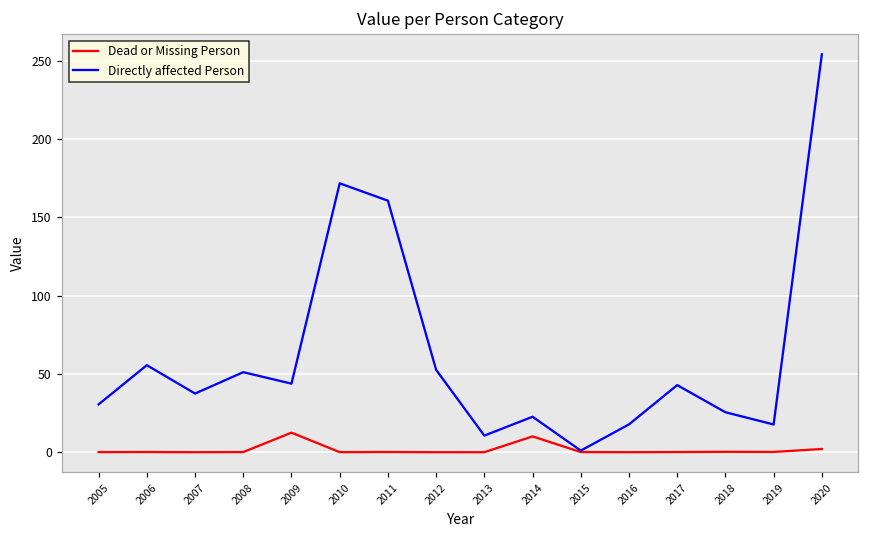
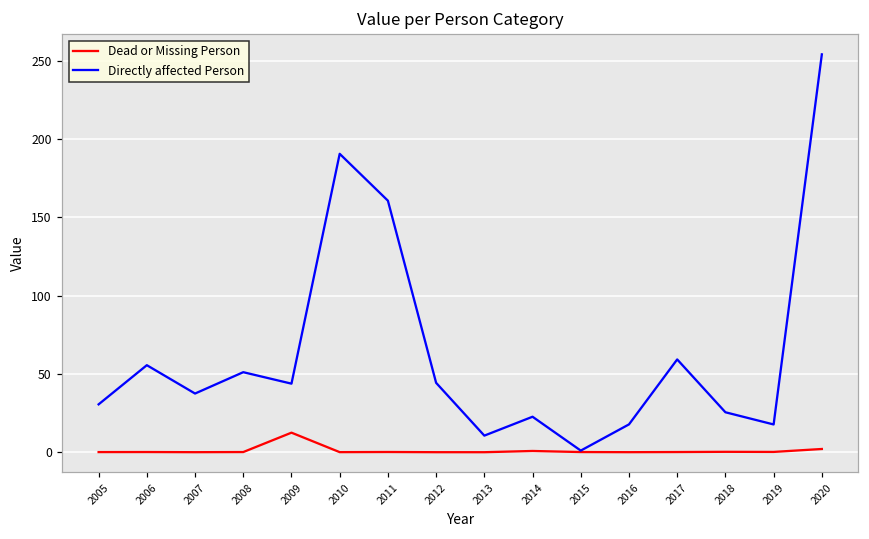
Directly affected Person, 2010: 172 -> 191
Directly affected Person, 2012: 53 -> 44
Dead or Missing Person, 2014: 10 -> 1
Directly affected Person, 2017: 43 -> 59
